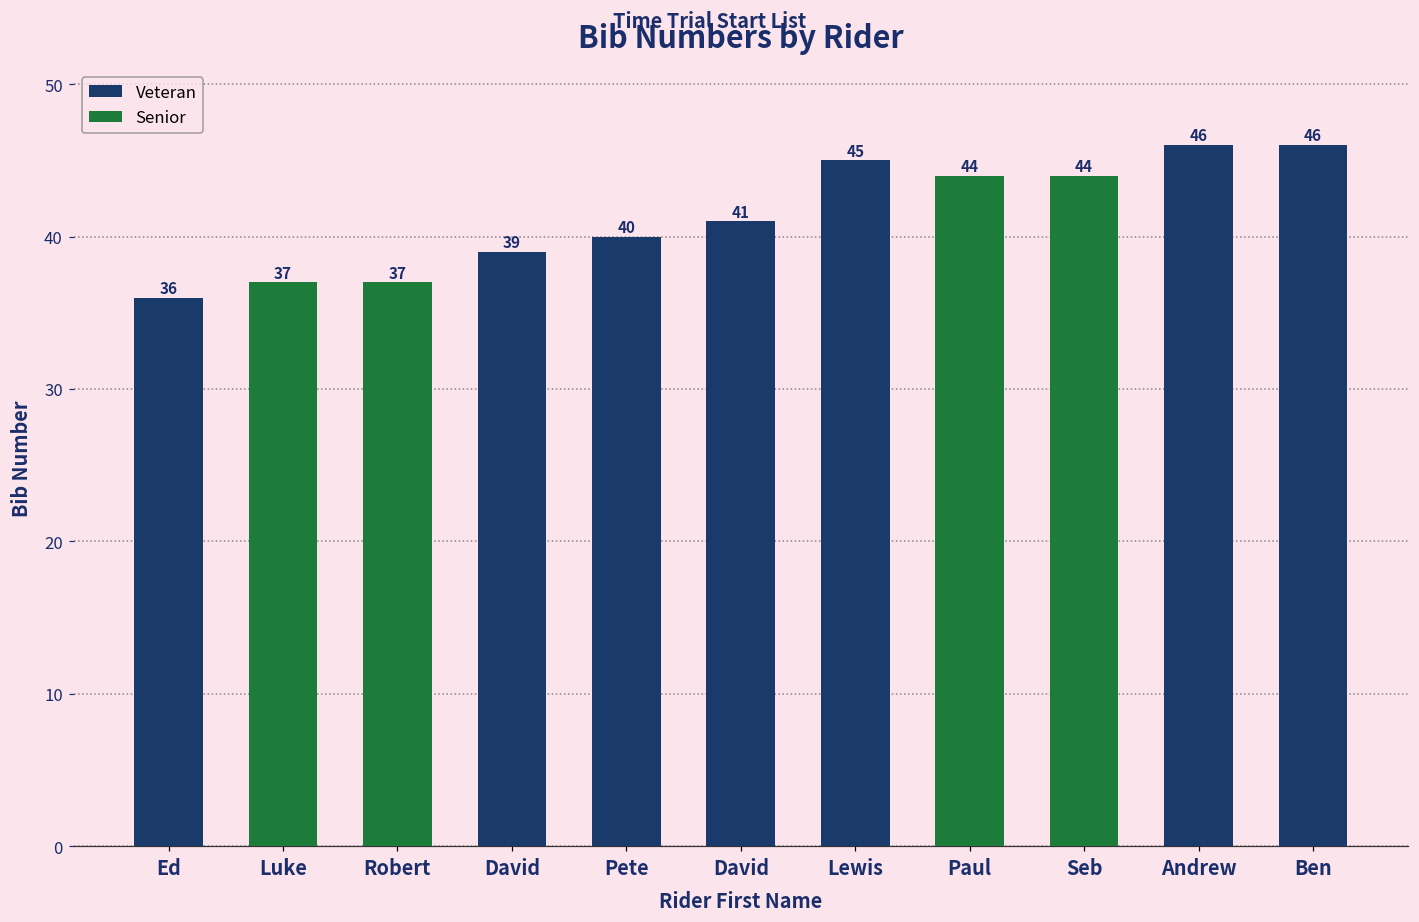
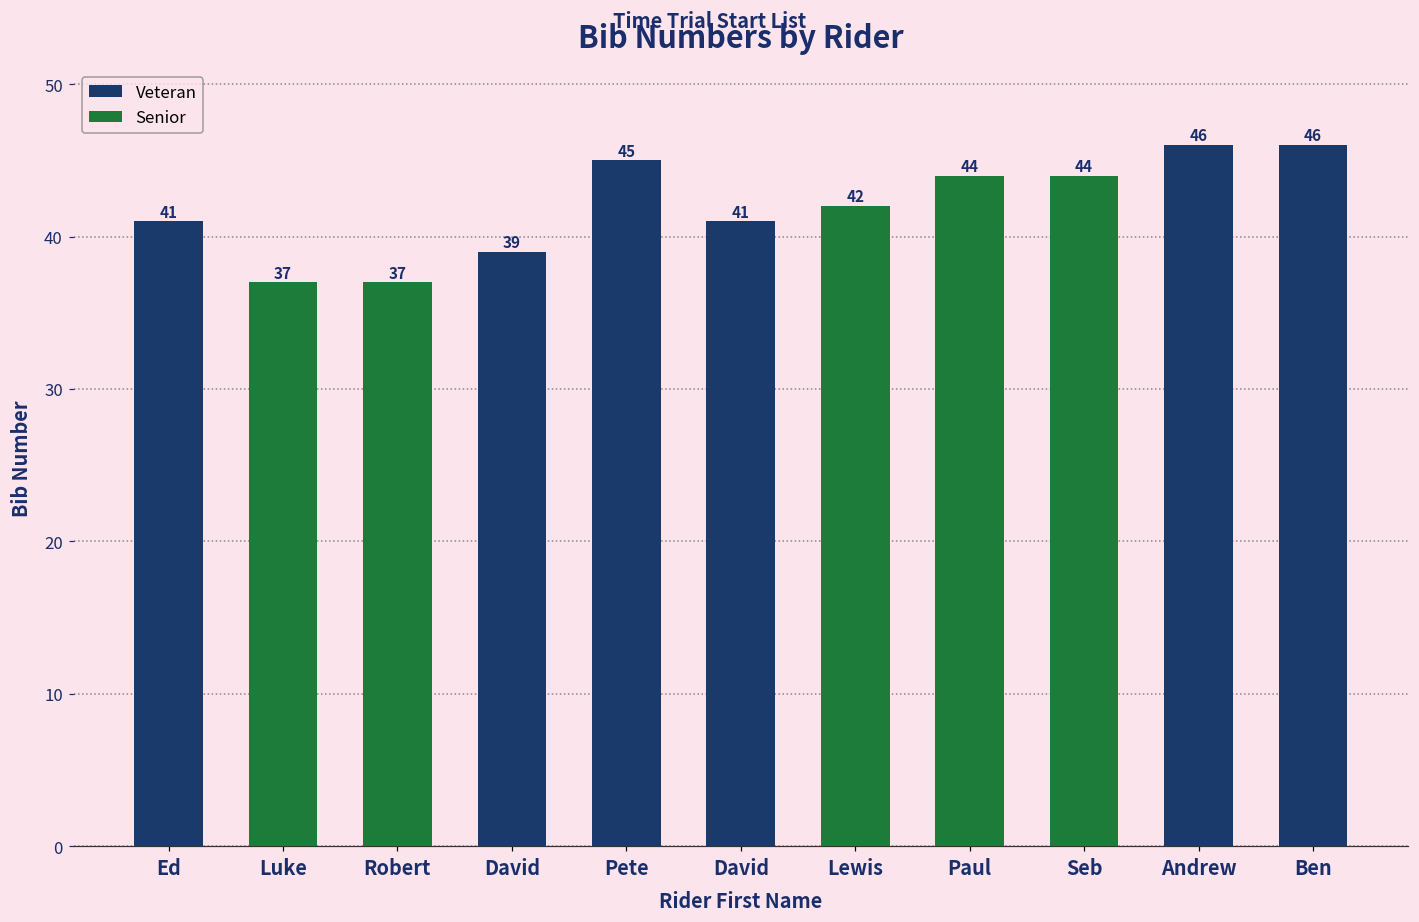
Ed: 36 -> 41
Pete: 40 -> 45
Lewis: 45 -> 42
